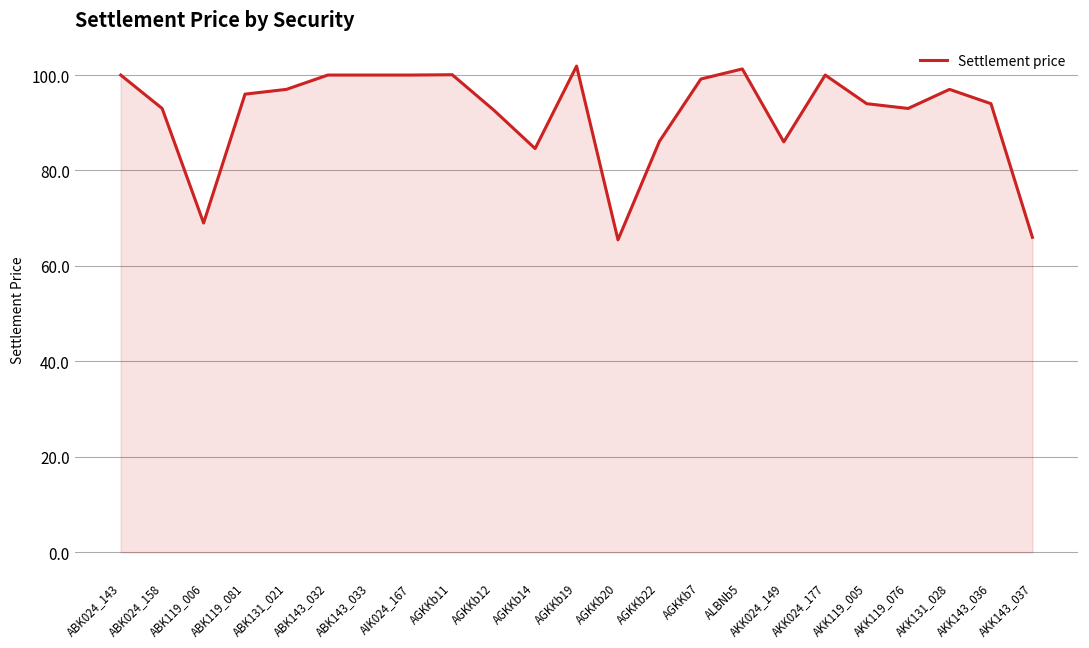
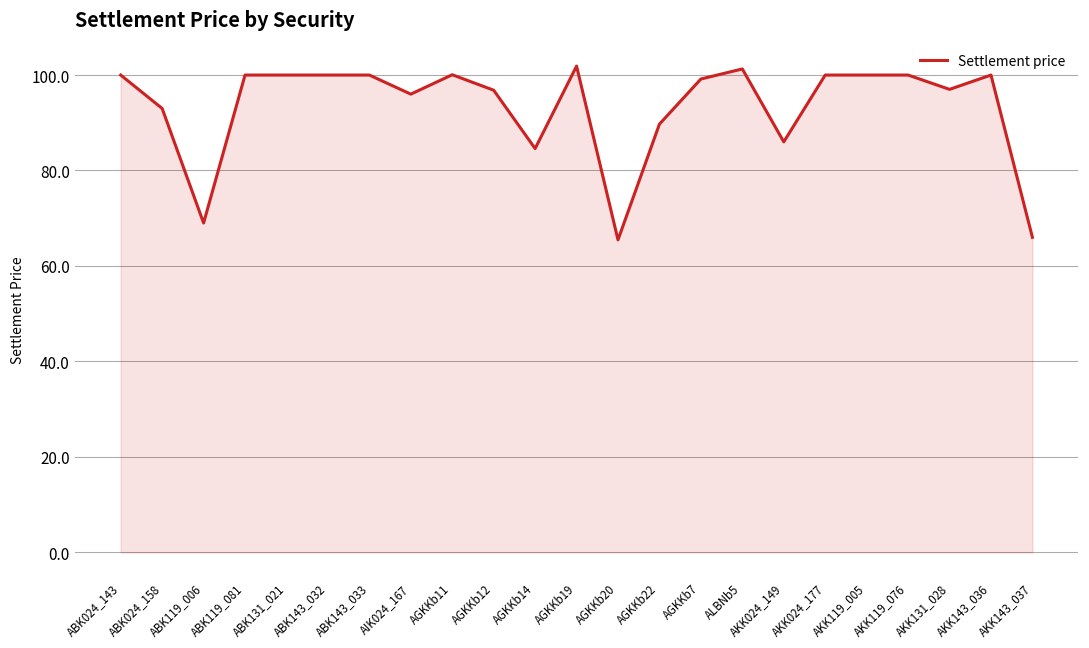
ABK119_081: 96 -> 100
ABK131_021: 97 -> 100
AIK024_167: 100 -> 96
AGKKb12: 93 -> 97
AGKKb22: 86 -> 90
AKK119_005: 94 -> 100
AKK119_076: 93 -> 100
AKK143_036: 94 -> 100
